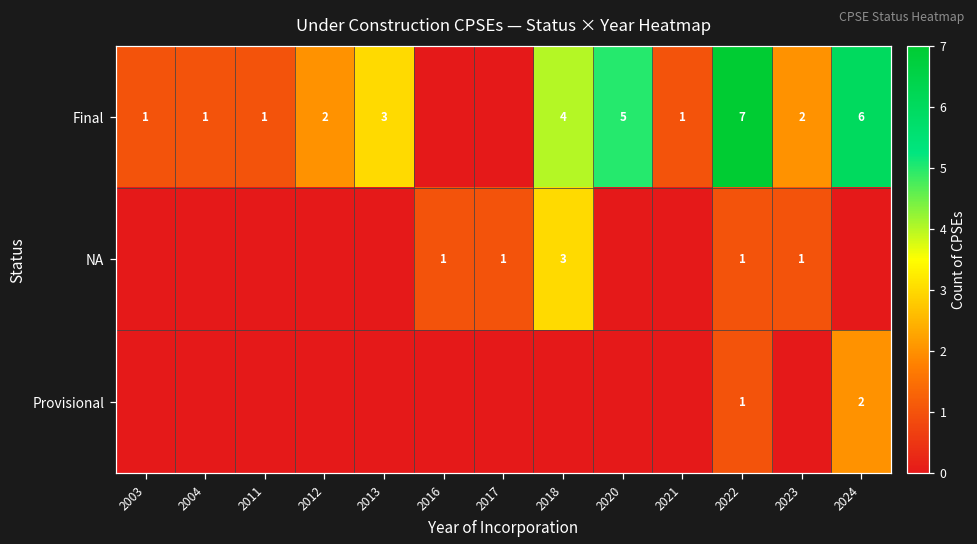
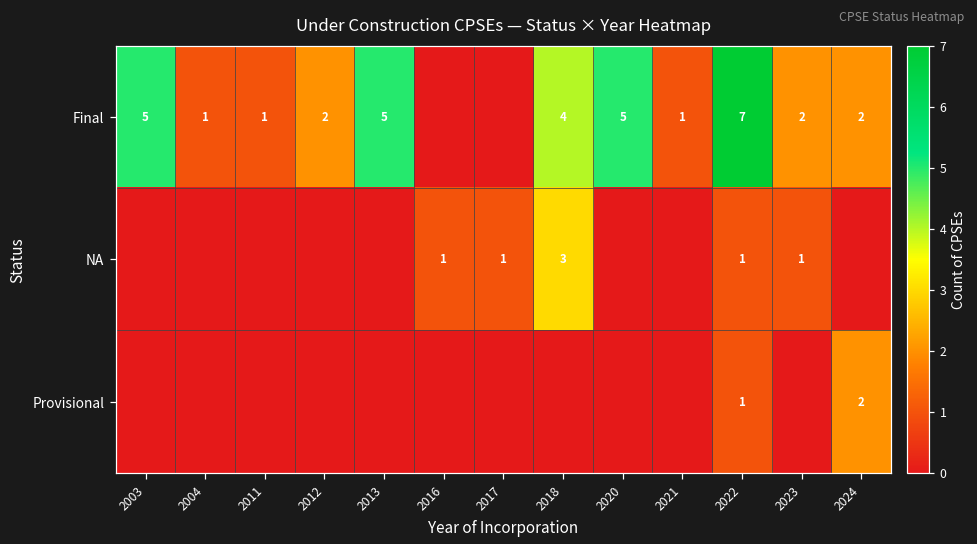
Final, 2003: 1 -> 5
Final, 2013: 3 -> 5
Final, 2024: 6 -> 2
